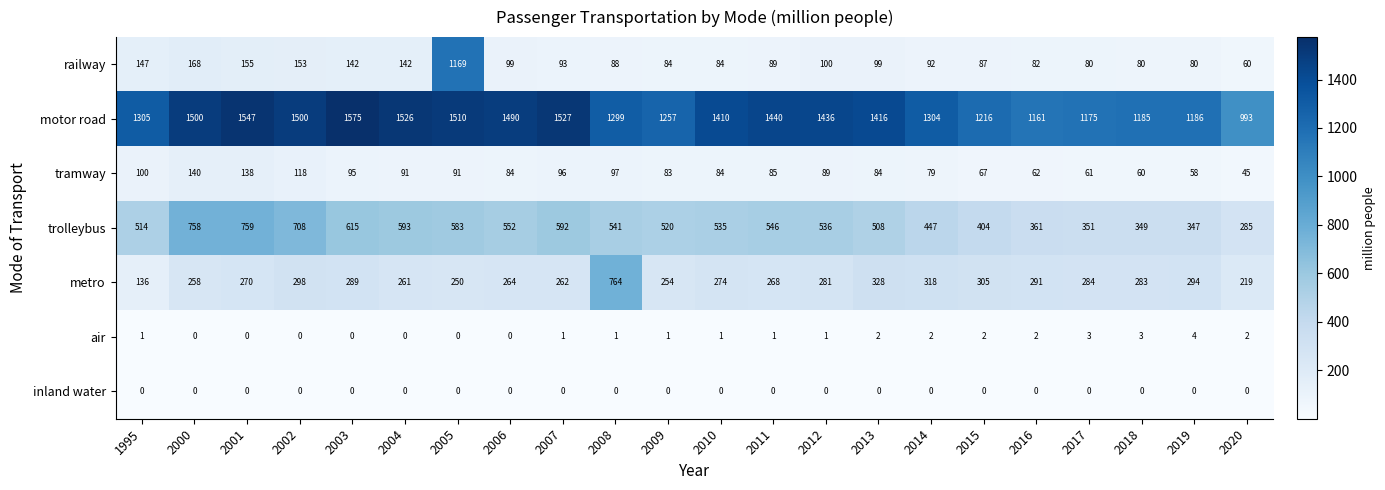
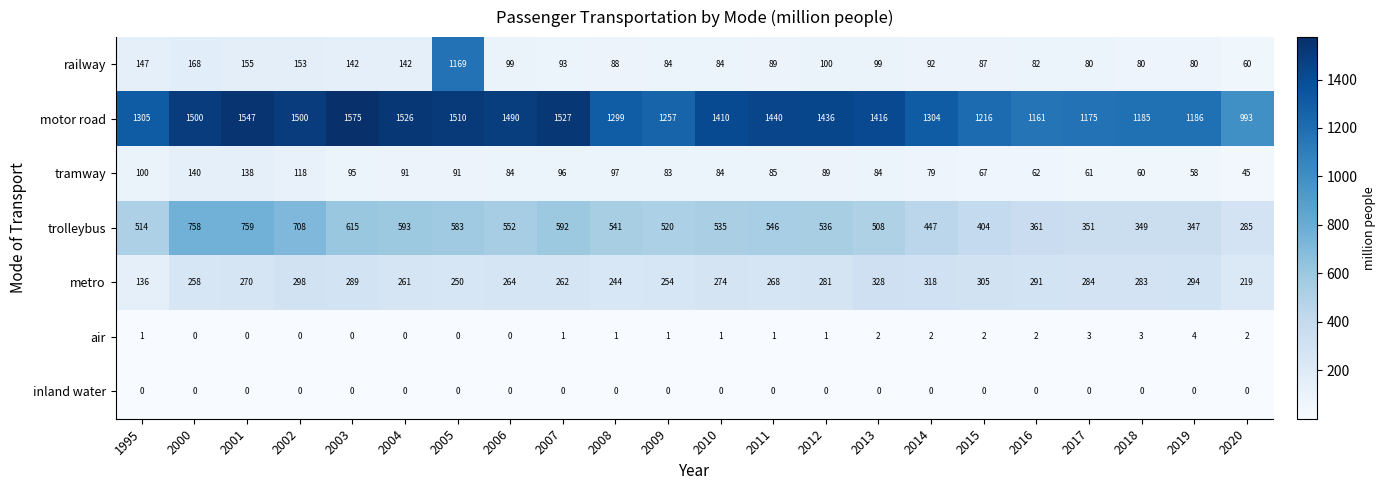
metro, 2008: 764 -> 244
